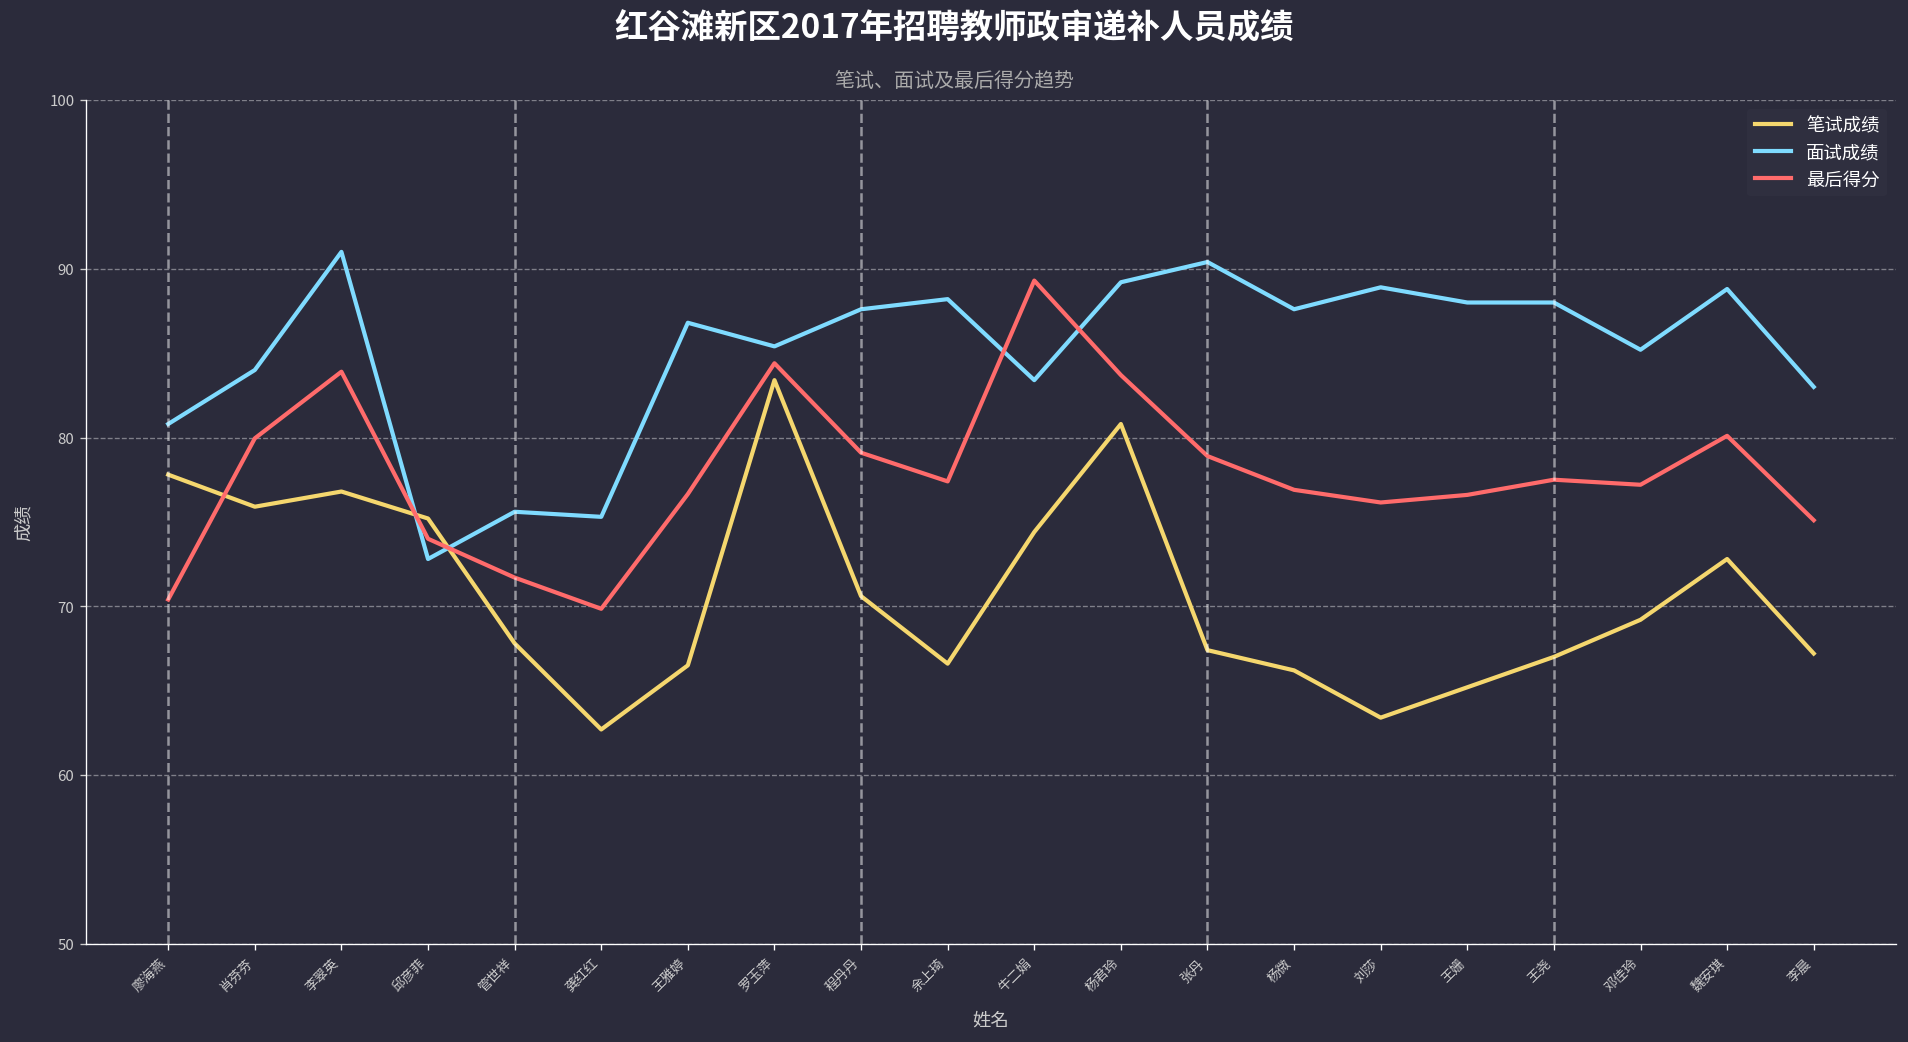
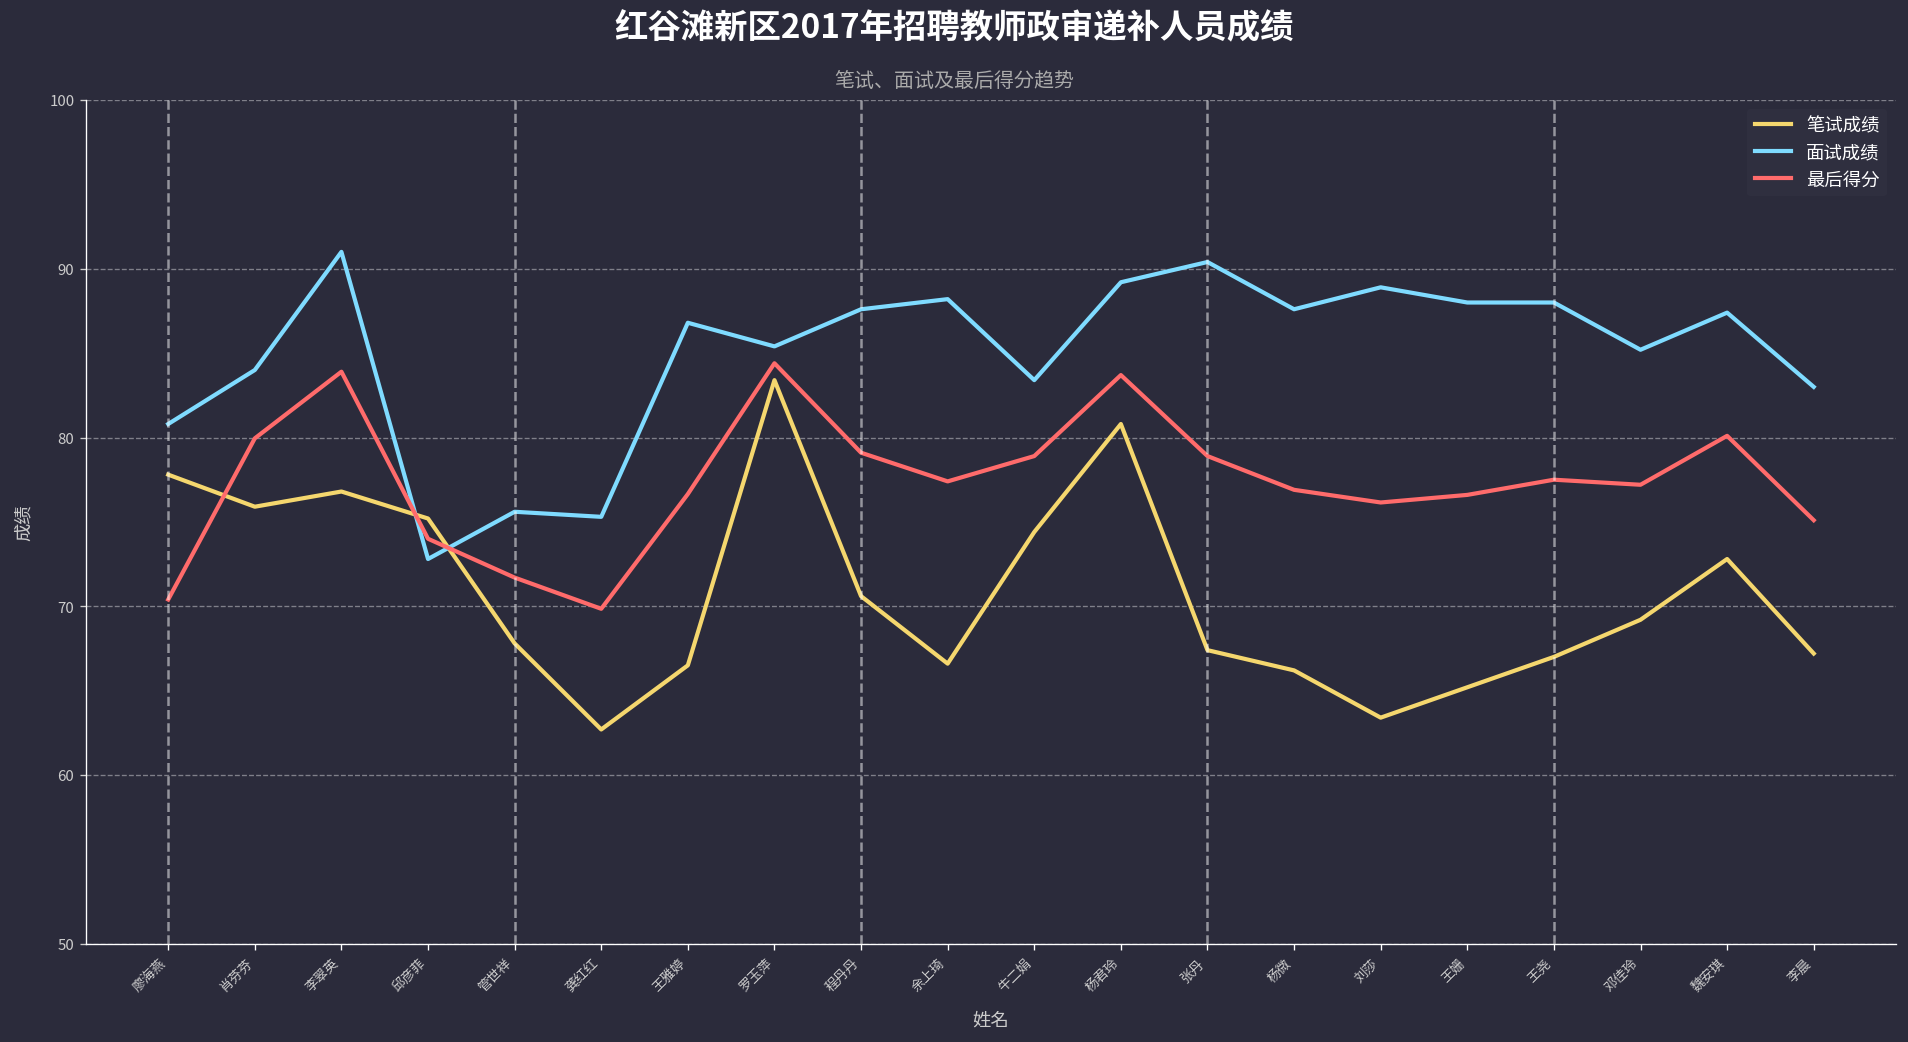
最后得分, 牛二娟: 89.3 -> 78.9
面试成绩, 魏安琪: 88.8 -> 87.4
